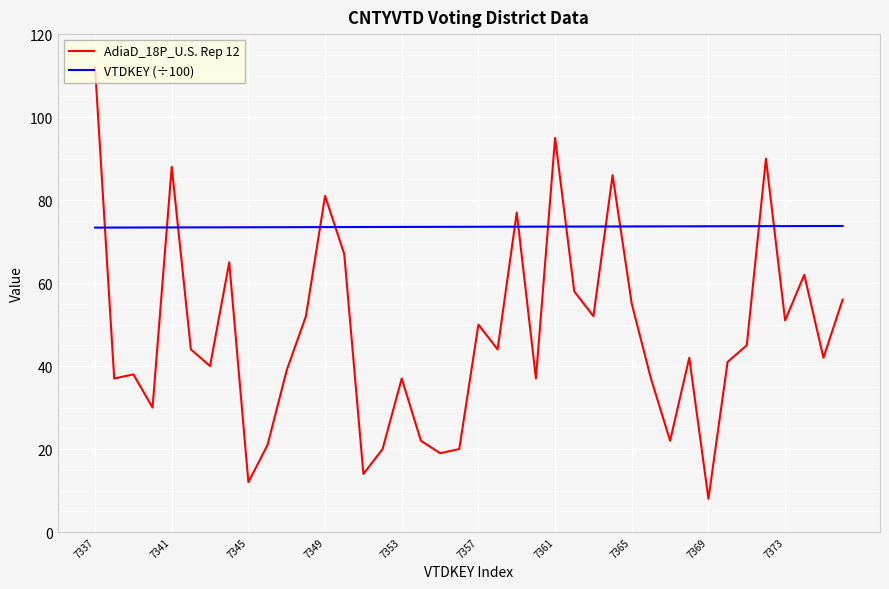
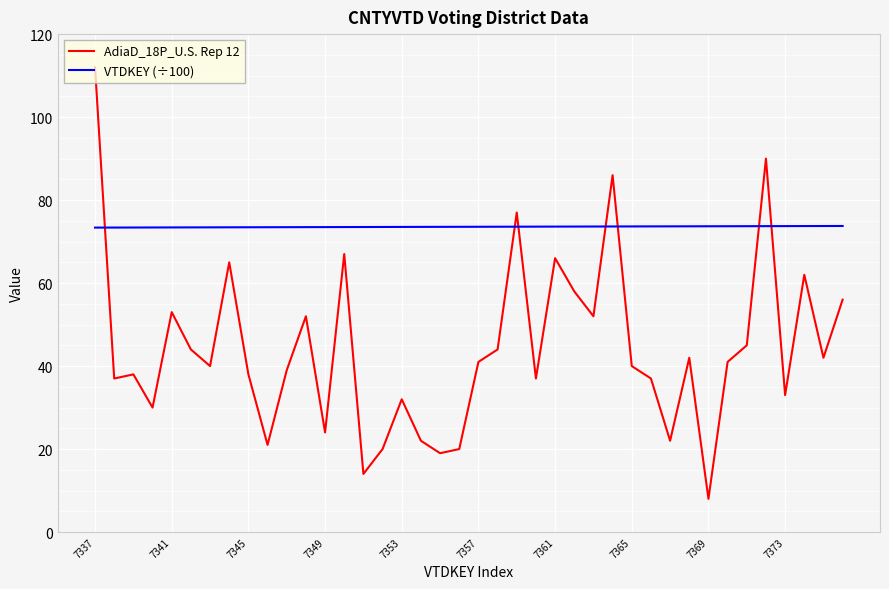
AdiaD_18P_U.S. Rep 12, 7341: 88 -> 53
AdiaD_18P_U.S. Rep 12, 7345: 12 -> 38
AdiaD_18P_U.S. Rep 12, 7349: 81 -> 24
AdiaD_18P_U.S. Rep 12, 7353: 37 -> 32
AdiaD_18P_U.S. Rep 12, 7357: 50 -> 41
AdiaD_18P_U.S. Rep 12, 7361: 95 -> 66
AdiaD_18P_U.S. Rep 12, 7365: 55 -> 40
AdiaD_18P_U.S. Rep 12, 7373: 51 -> 33
